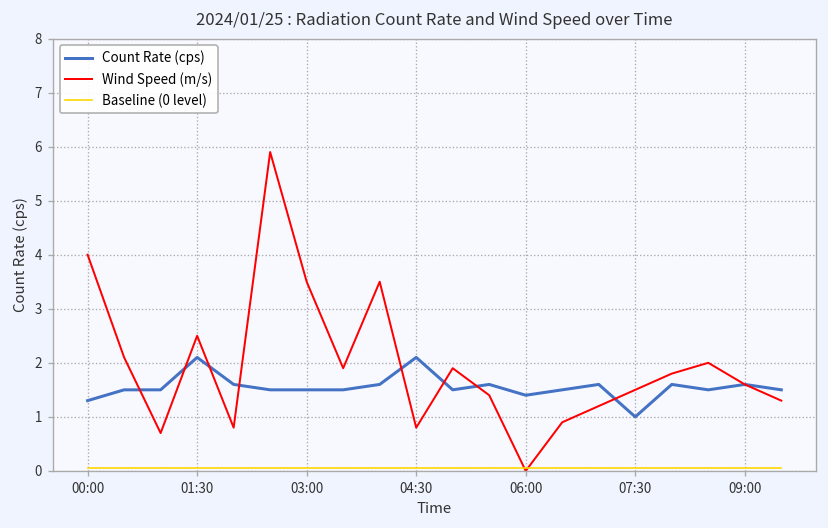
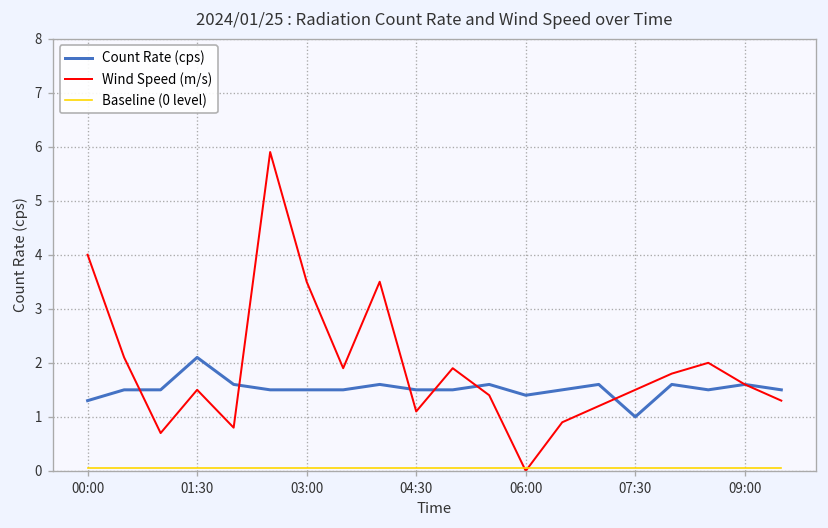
Wind Speed (m/s), 01:30: 2.5 -> 1.5
Count Rate (cps), 04:30: 2.1 -> 1.5
Wind Speed (m/s), 04:30: 0.8 -> 1.1
